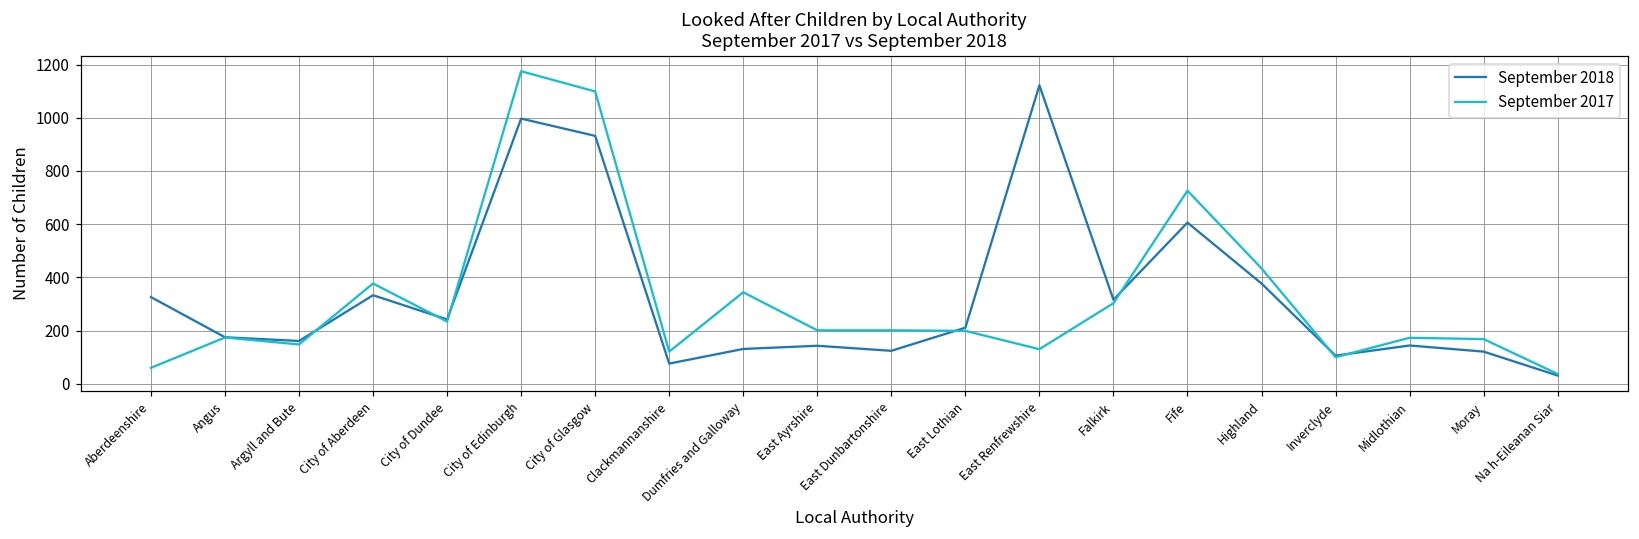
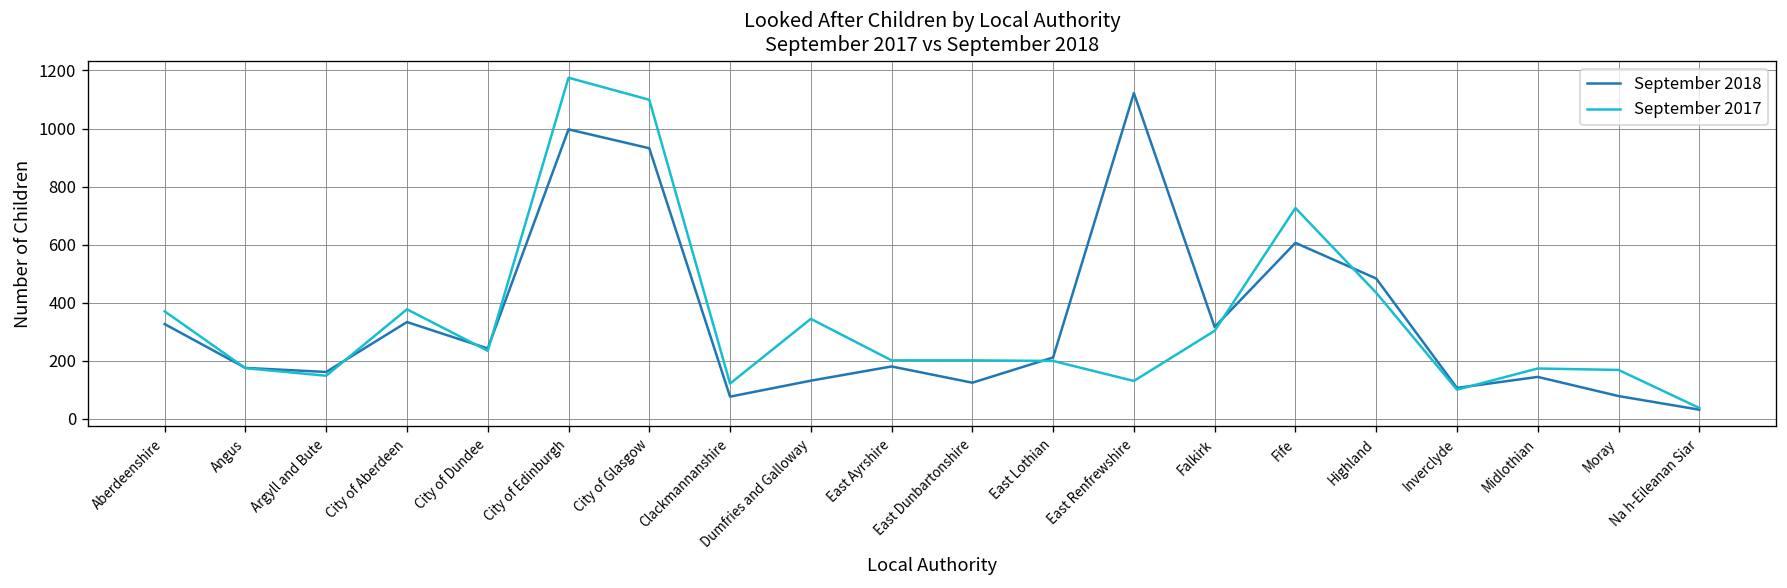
September 2017, Aberdeenshire: 60 -> 370
September 2018, East Ayrshire: 140 -> 180
September 2018, Highland: 380 -> 480
September 2018, Moray: 120 -> 80
